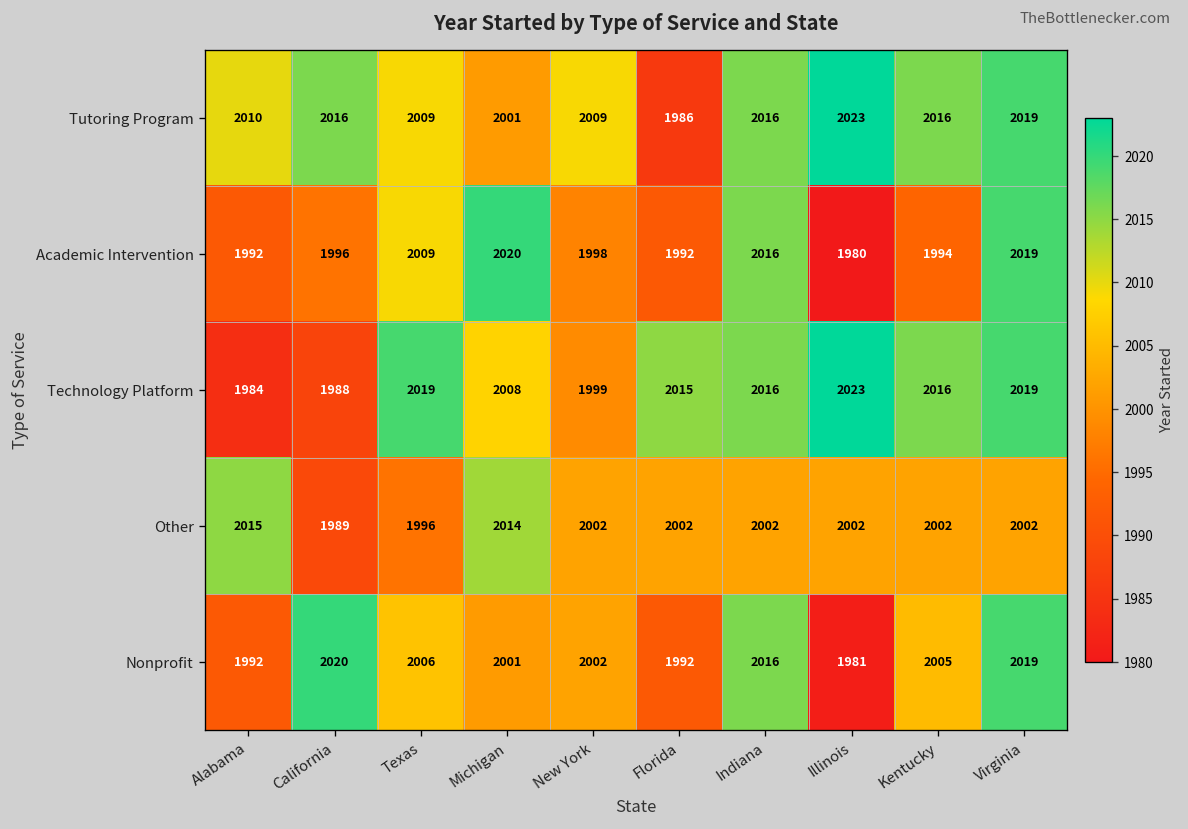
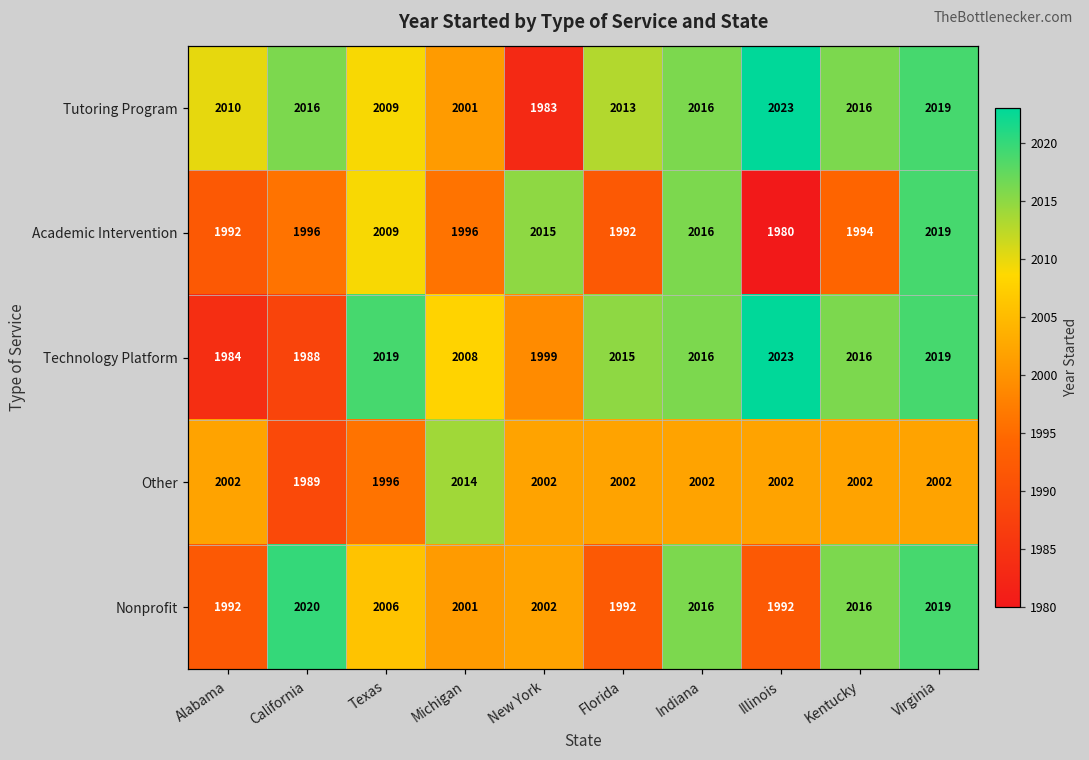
Tutoring Program, New York: 2009 -> 1983
Tutoring Program, Florida: 1986 -> 2013
Academic Intervention, Michigan: 2020 -> 1996
Academic Intervention, New York: 1998 -> 2015
Other, Alabama: 2015 -> 2002
Nonprofit, Illinois: 1981 -> 1992
Nonprofit, Kentucky: 2005 -> 2016
